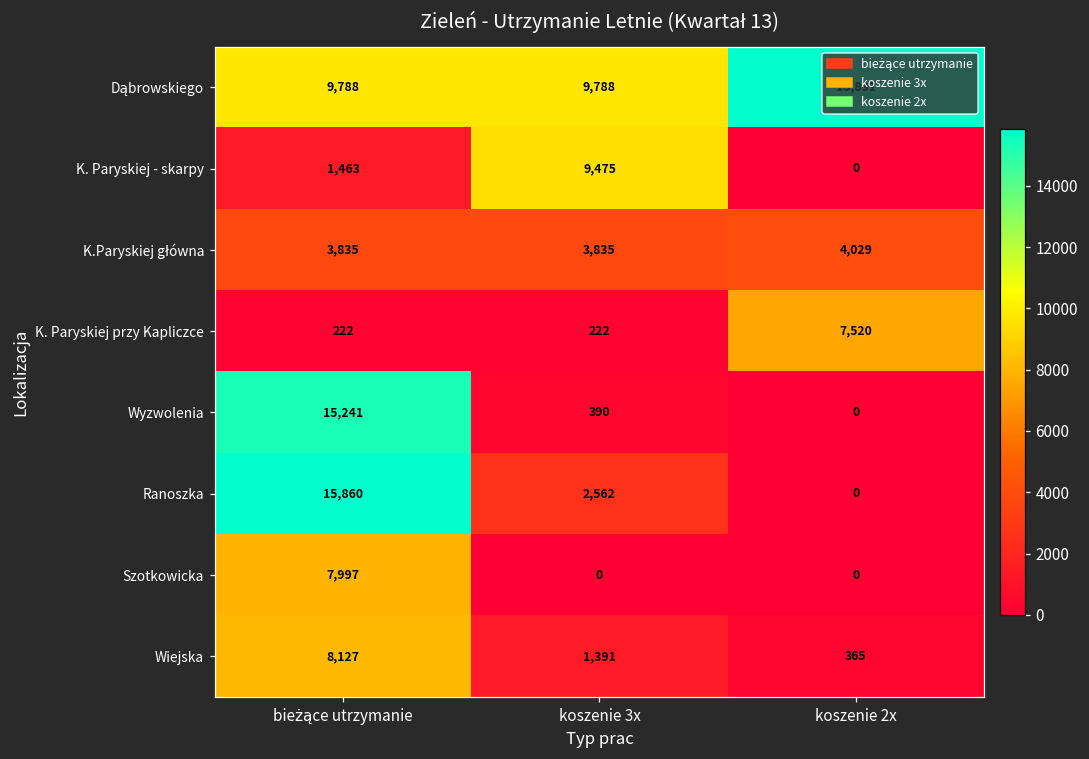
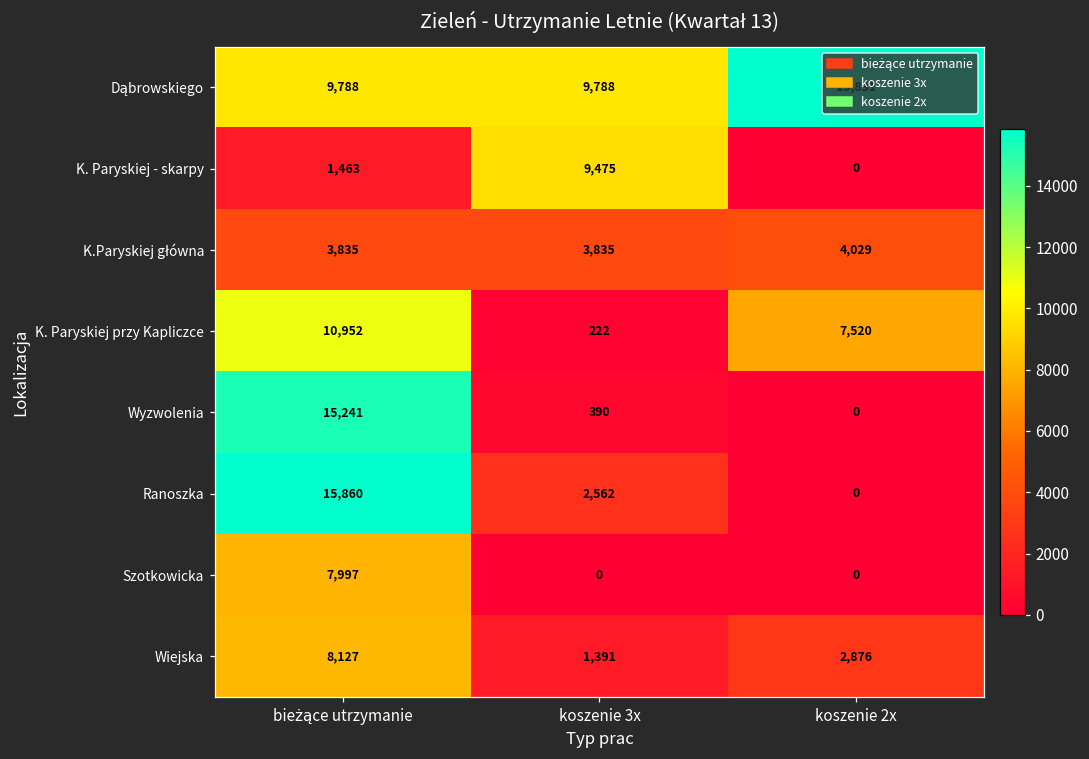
K. Paryskiej przy Kapliczce, bieżące utrzymanie: 222 -> 10,952
Wiejska, koszenie 2x: 365 -> 2,876
